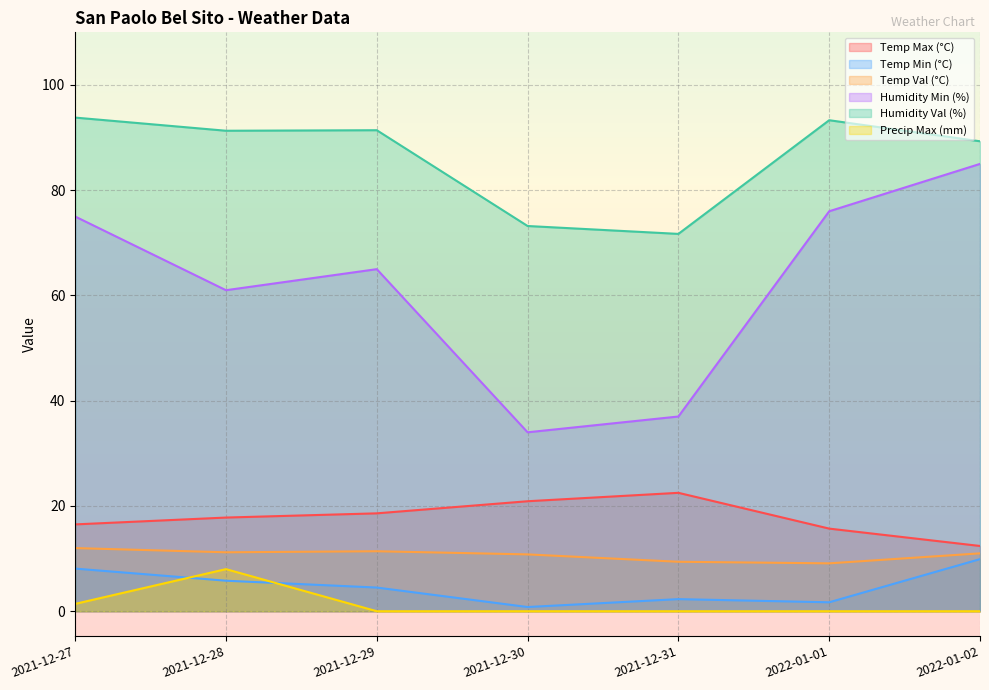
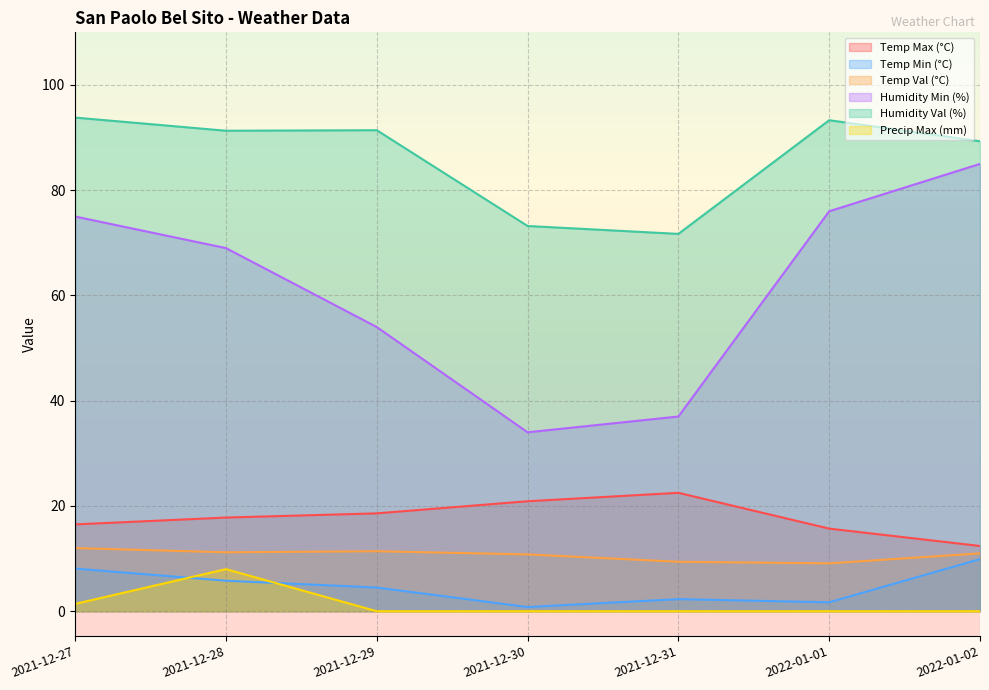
Humidity Min (%), 2021-12-28: 61 -> 69
Humidity Min (%), 2021-12-29: 65 -> 54
